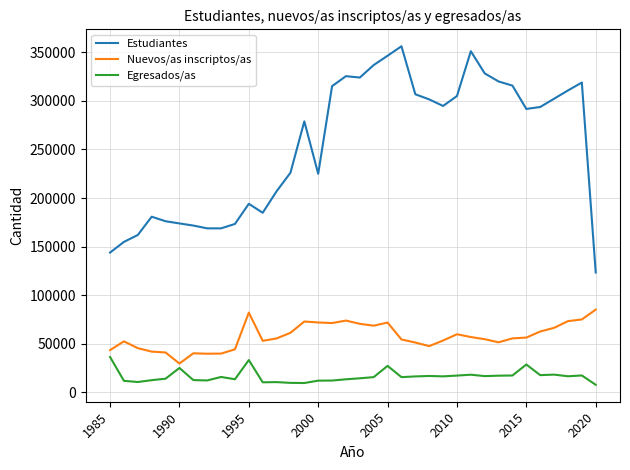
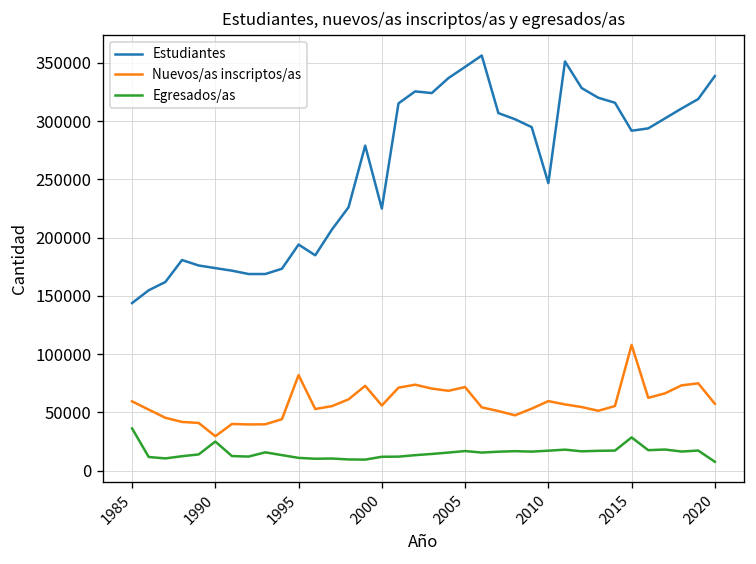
Nuevos/as inscriptos/as, 1985: 40000 -> 60000
Egresados/as, 1995: 30000 -> 10000
Nuevos/as inscriptos/as, 2000: 70000 -> 60000
Egresados/as, 2005: 30000 -> 20000
Estudiantes, 2010: 310000 -> 250000
Nuevos/as inscriptos/as, 2015: 60000 -> 110000
Estudiantes, 2020: 120000 -> 340000
Nuevos/as inscriptos/as, 2020: 90000 -> 60000
